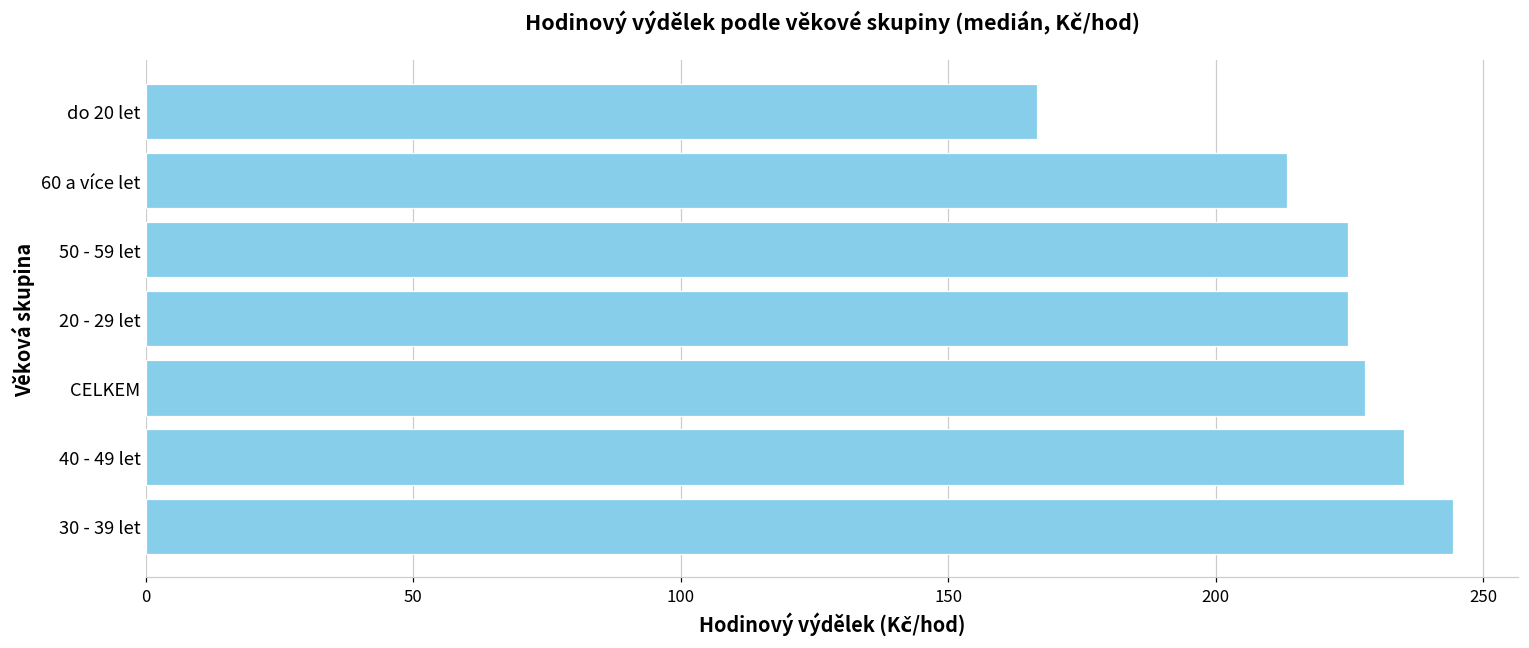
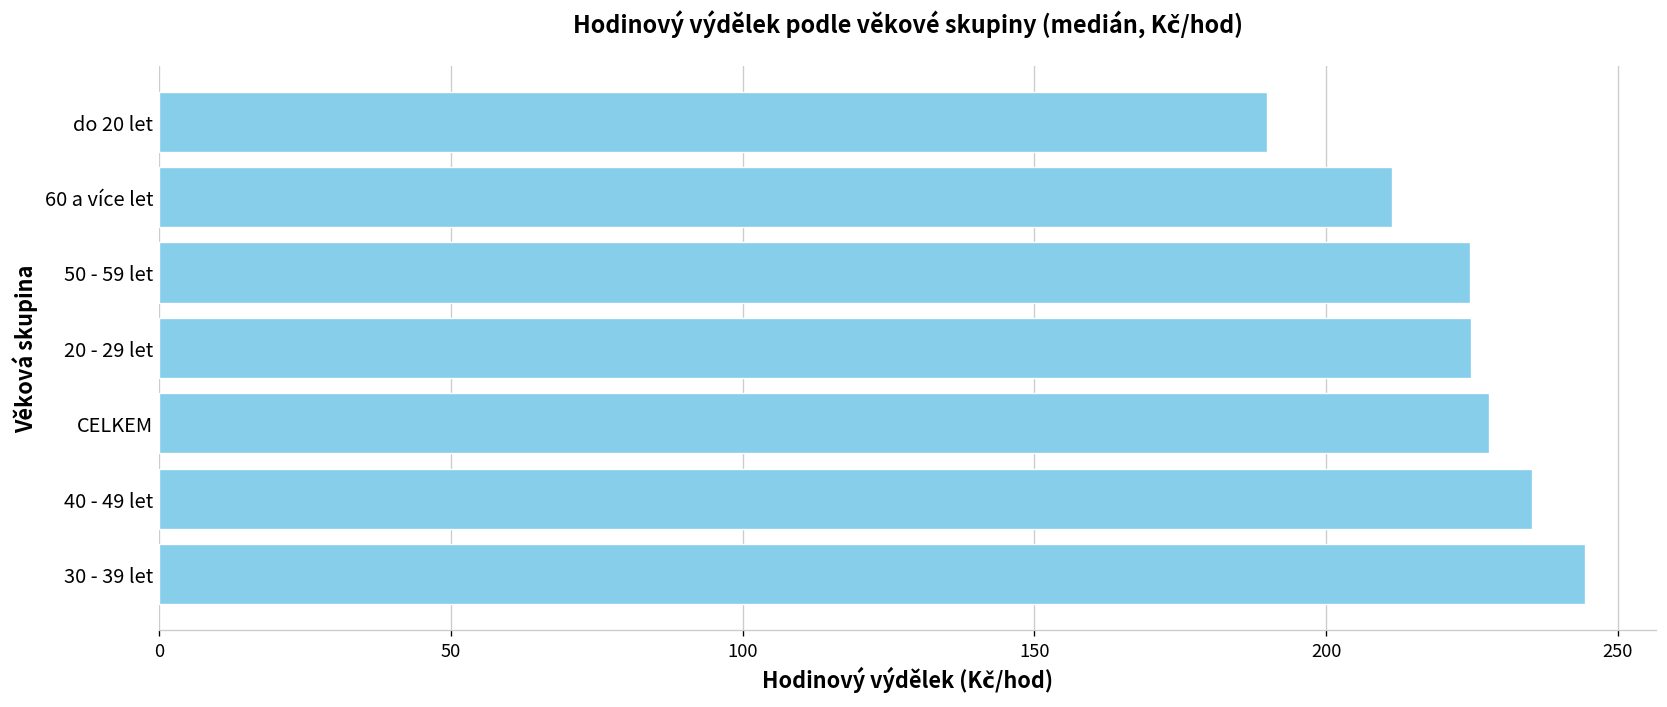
do 20 let: 167 -> 190
60 a více let: 213 -> 211
